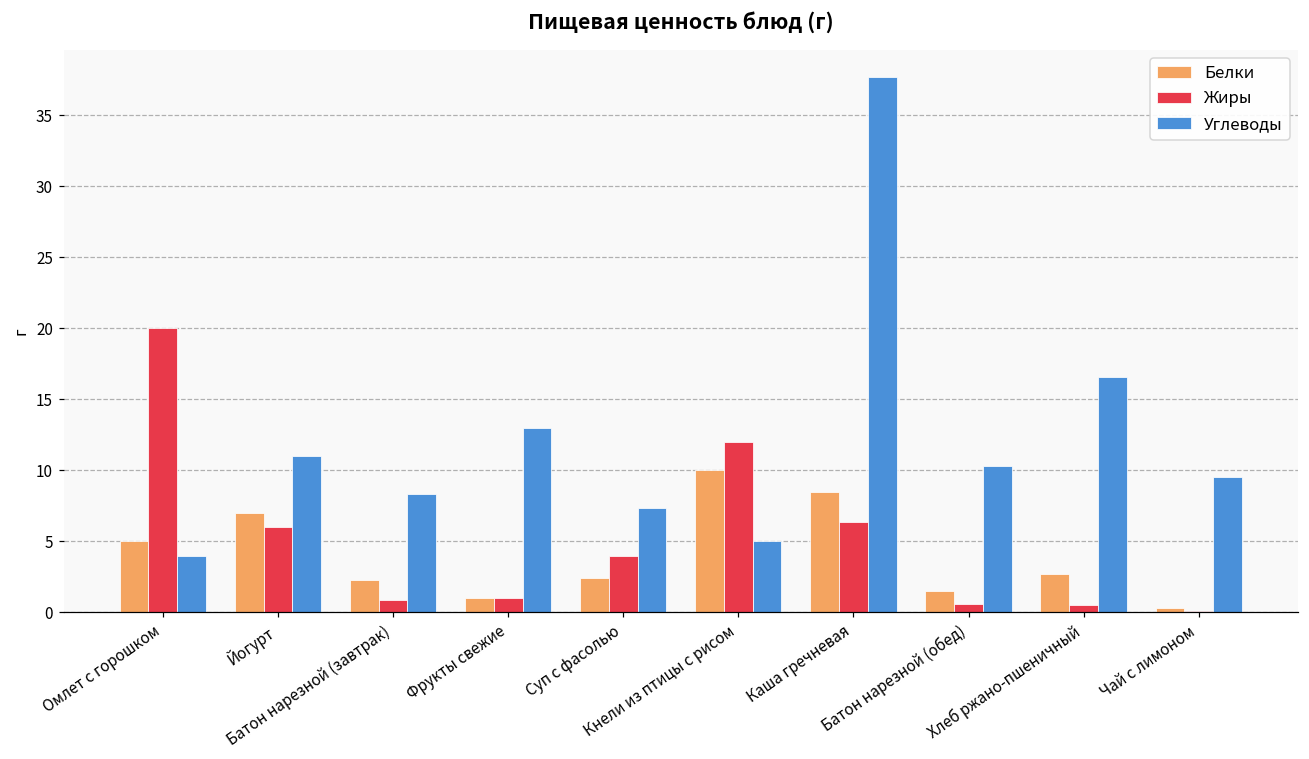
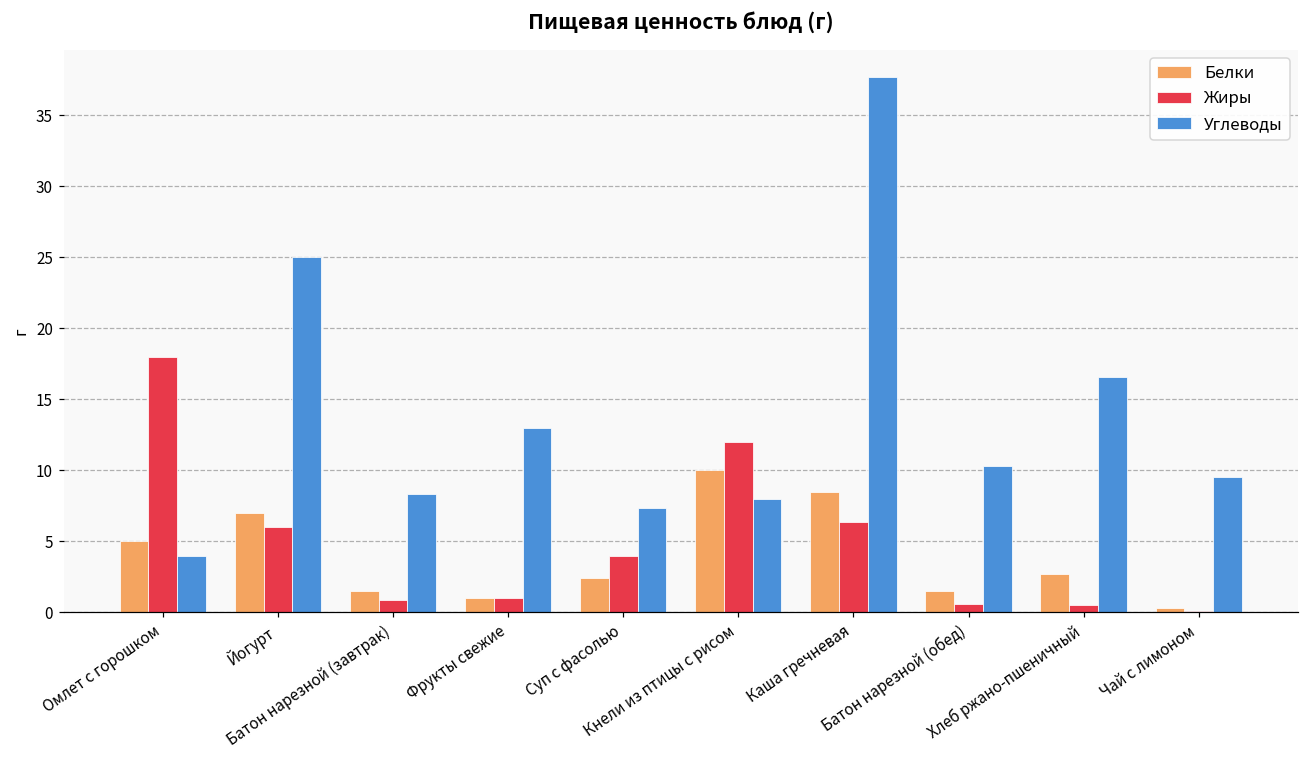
Жиры, Омлет с горошком: 20 -> 18
Углеводы, Йогурт: 11 -> 25
Белки, Батон нарезной (завтрак): 2.3 -> 1.5
Углеводы, Кнели из птицы с рисом: 5 -> 8
